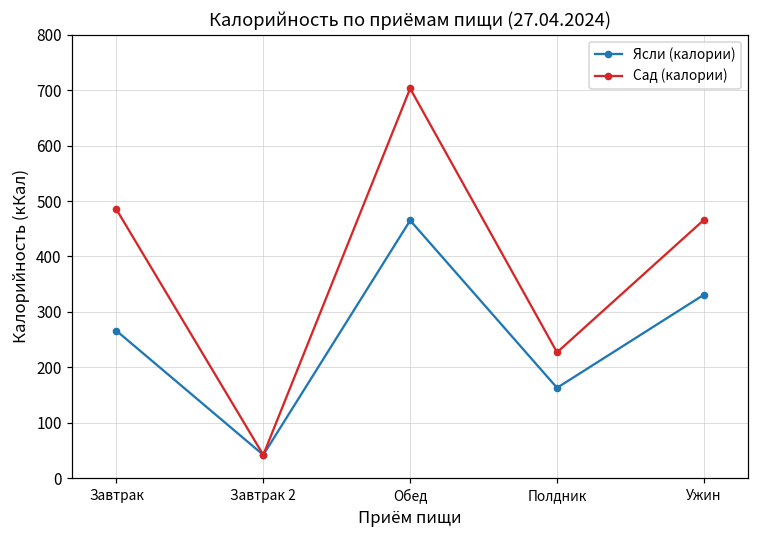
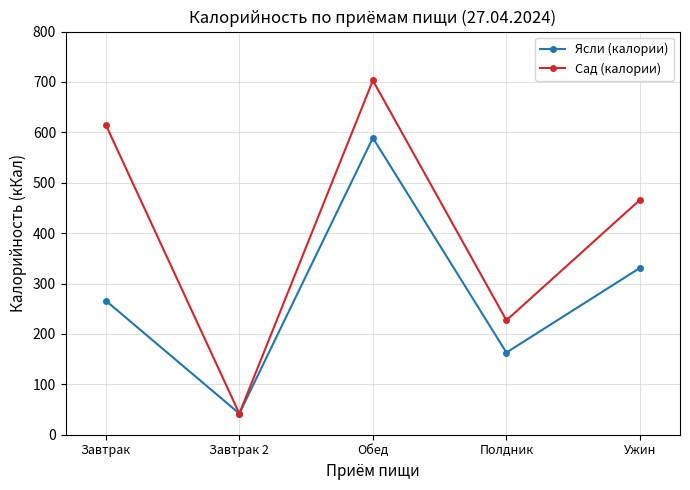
Сад (калории), Завтрак: 490 -> 620
Ясли (калории), Обед: 470 -> 590
